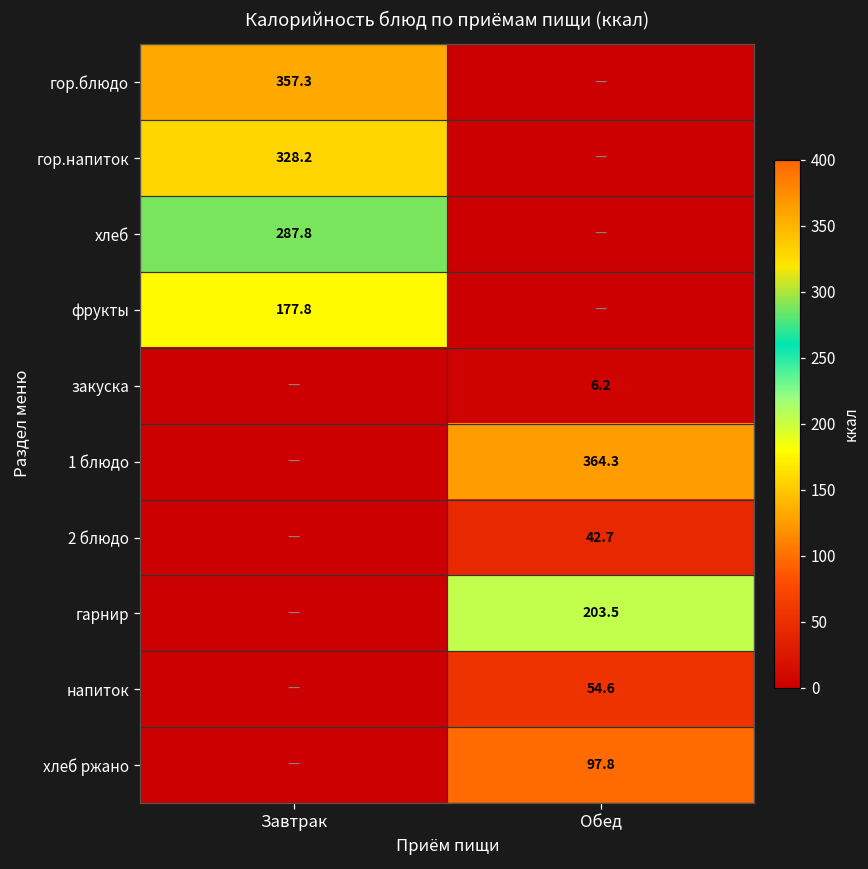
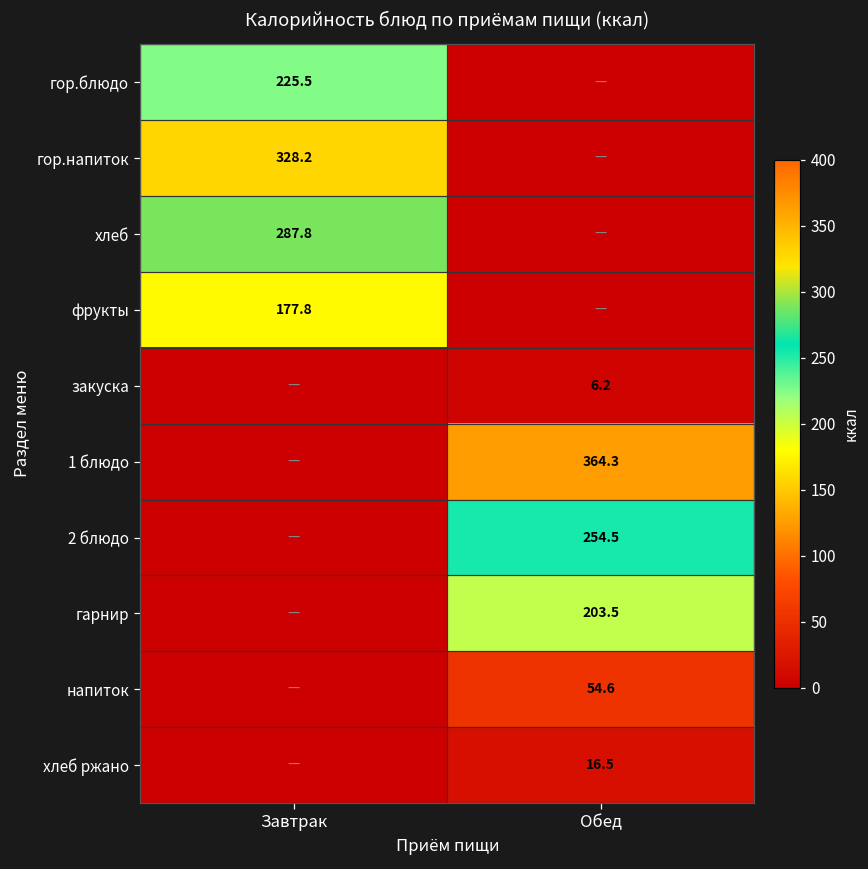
гор.блюдо, Завтрак: 357.3 -> 225.5
2 блюдо, Обед: 42.7 -> 254.5
хлеб ржано, Обед: 97.8 -> 16.5
